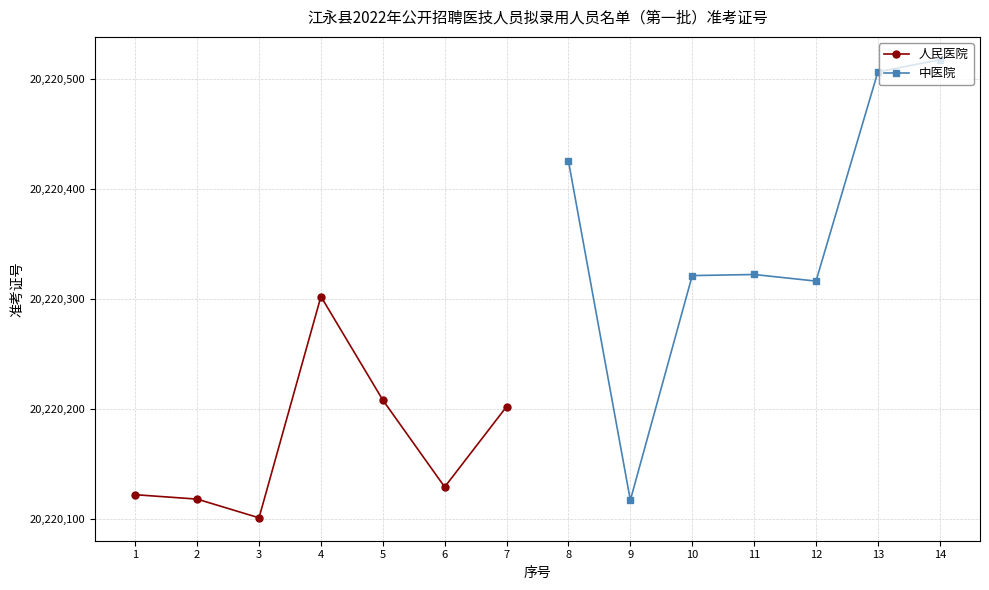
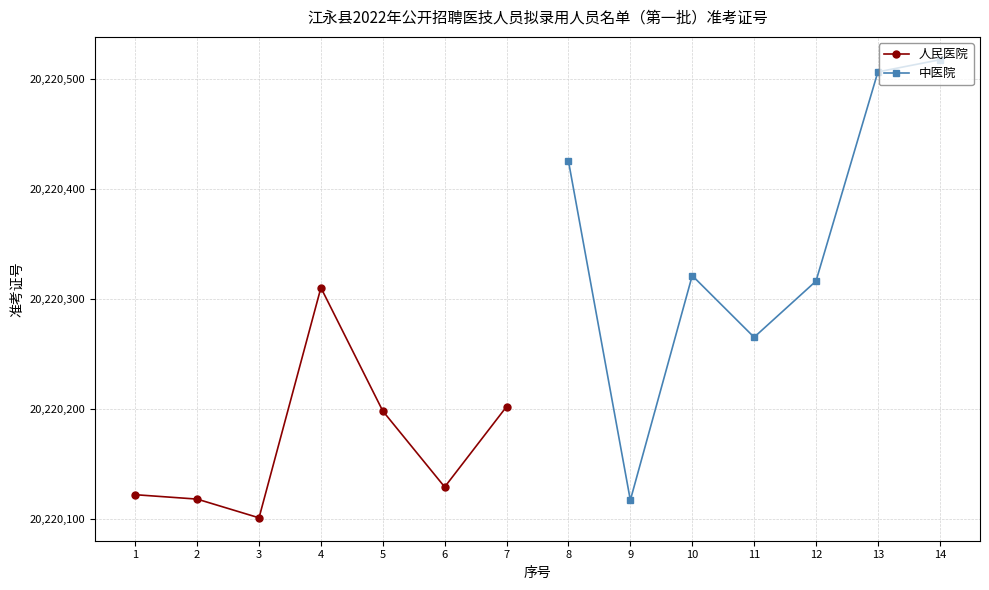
人民医院, 4: 20,220,302 -> 20,220,310
人民医院, 5: 20,220,208 -> 20,220,198
中医院, 11: 20,220,322 -> 20,220,265
